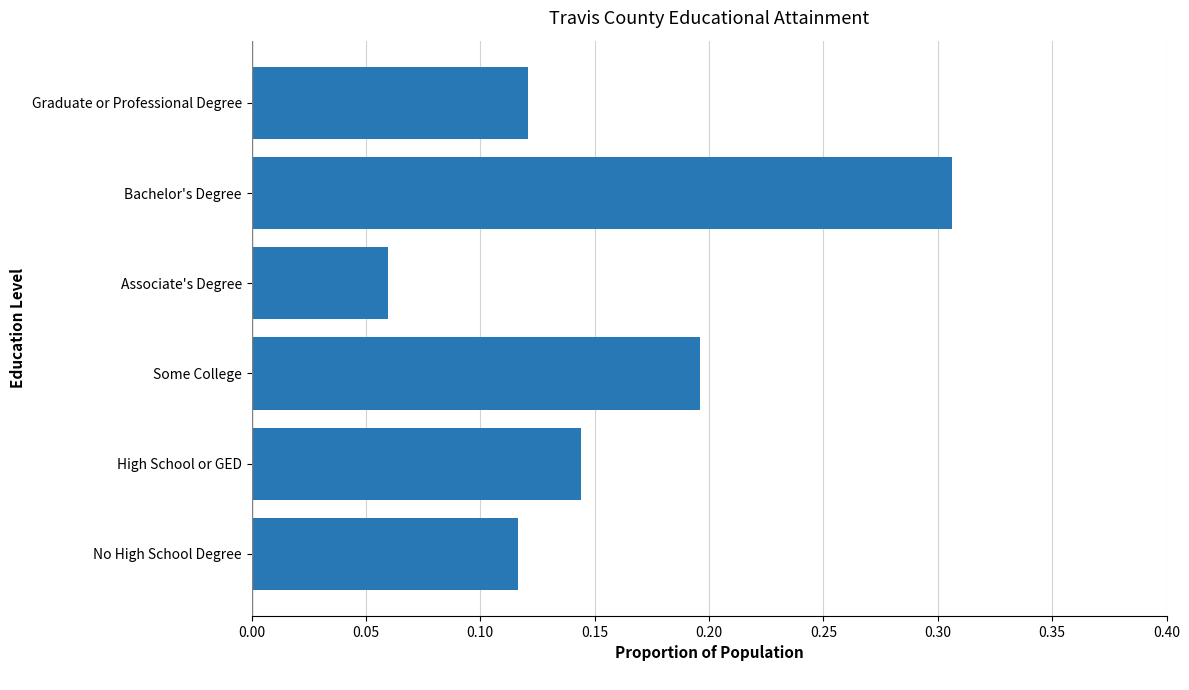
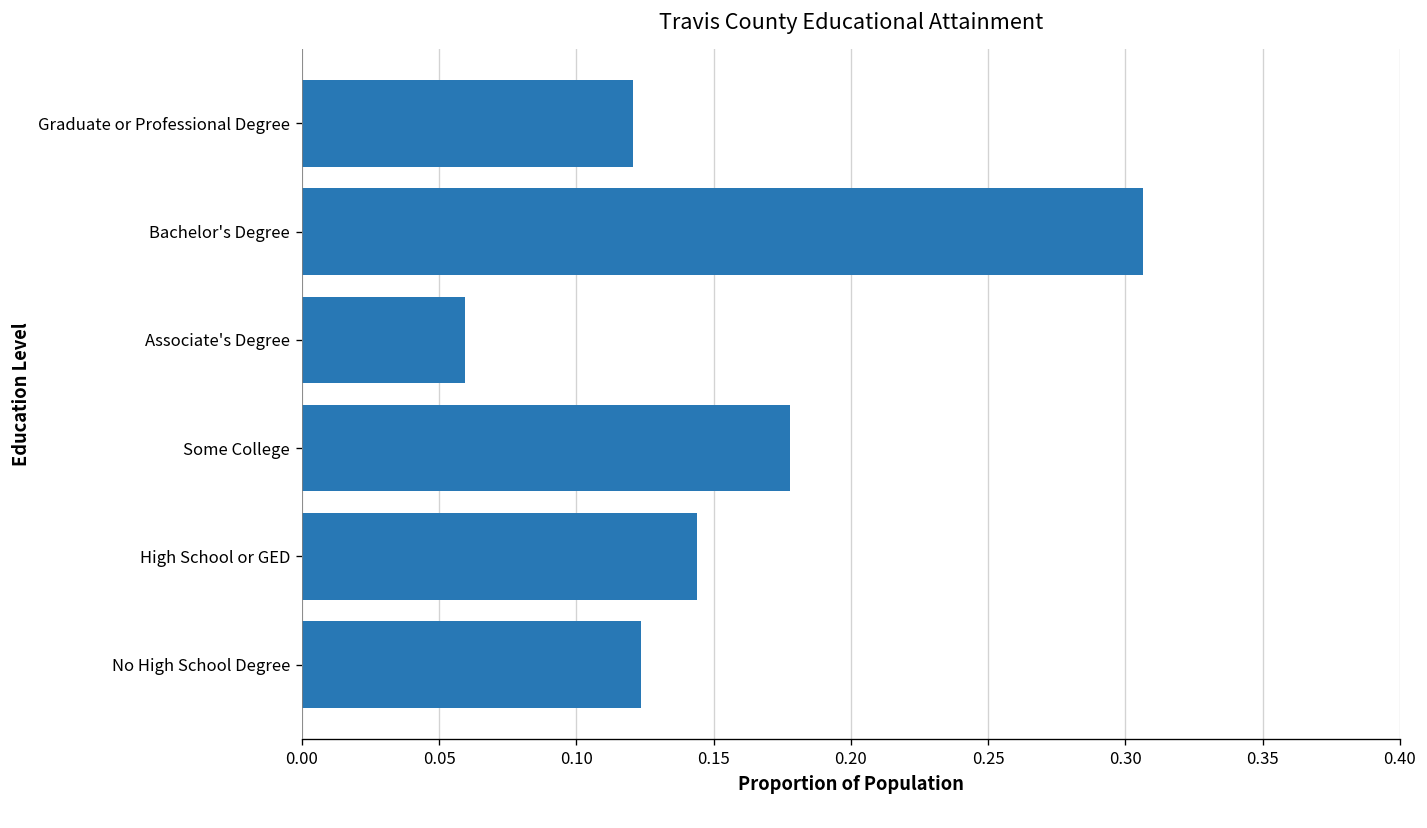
Some College: 0.196 -> 0.178
No High School Degree: 0.117 -> 0.123
